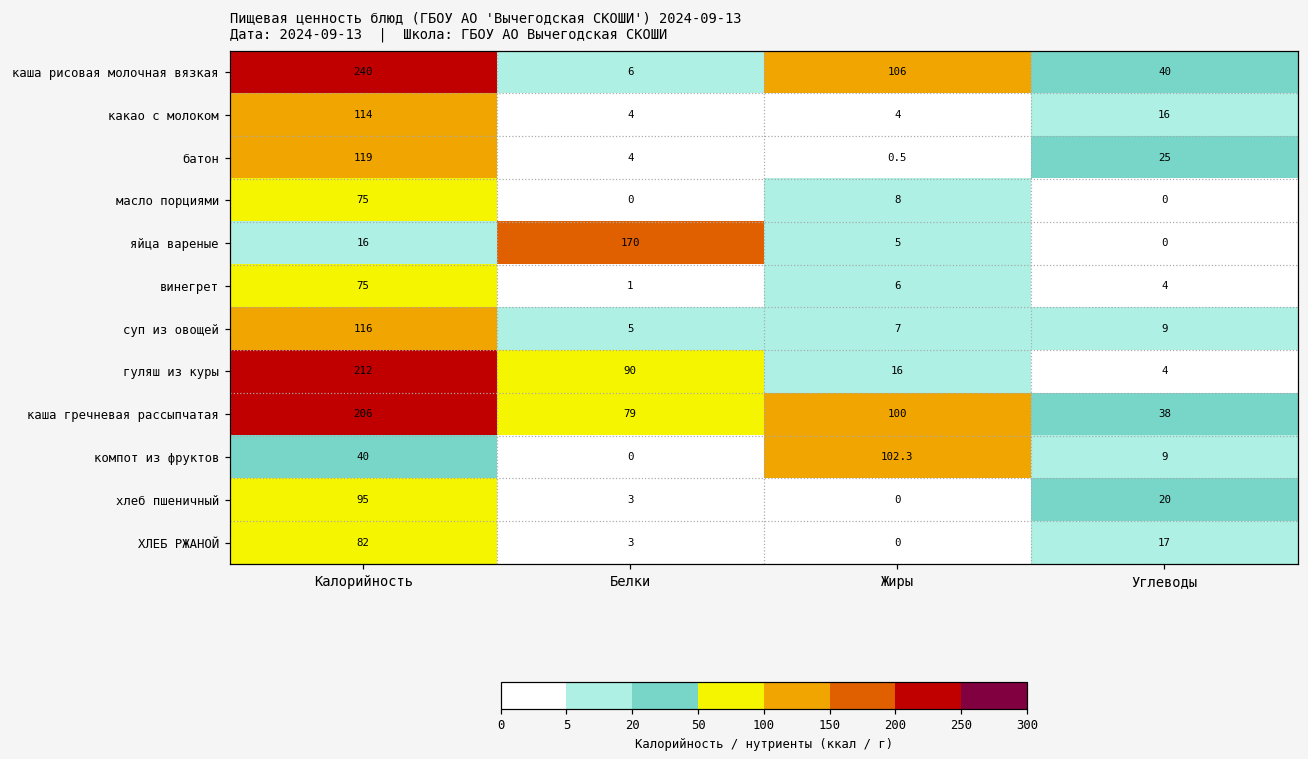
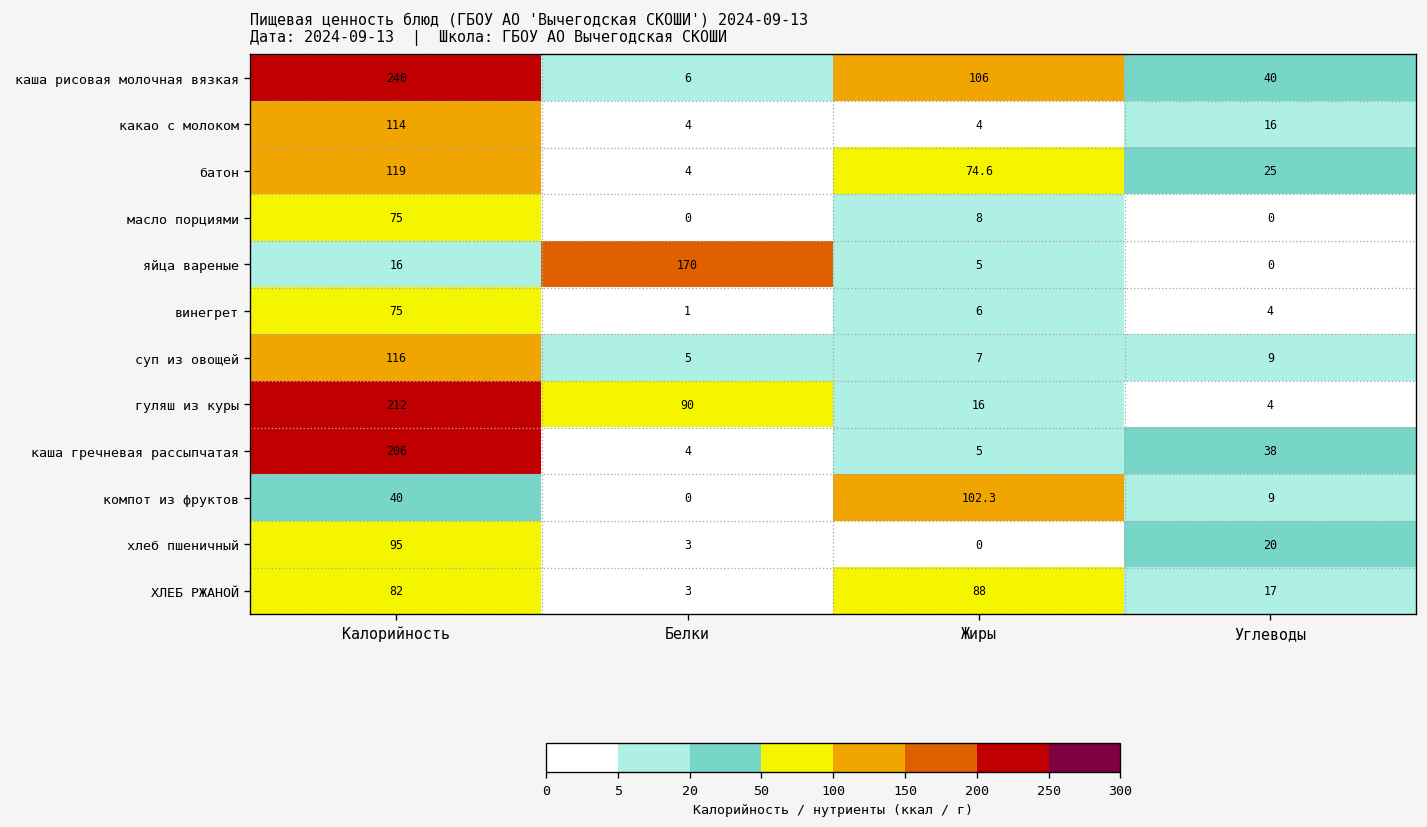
батон, Жиры: 0.5 -> 74.6
каша гречневая рассыпчатая, Белки: 79 -> 4
каша гречневая рассыпчатая, Жиры: 100 -> 5
ХЛЕБ РЖАНОЙ, Жиры: 0 -> 88
